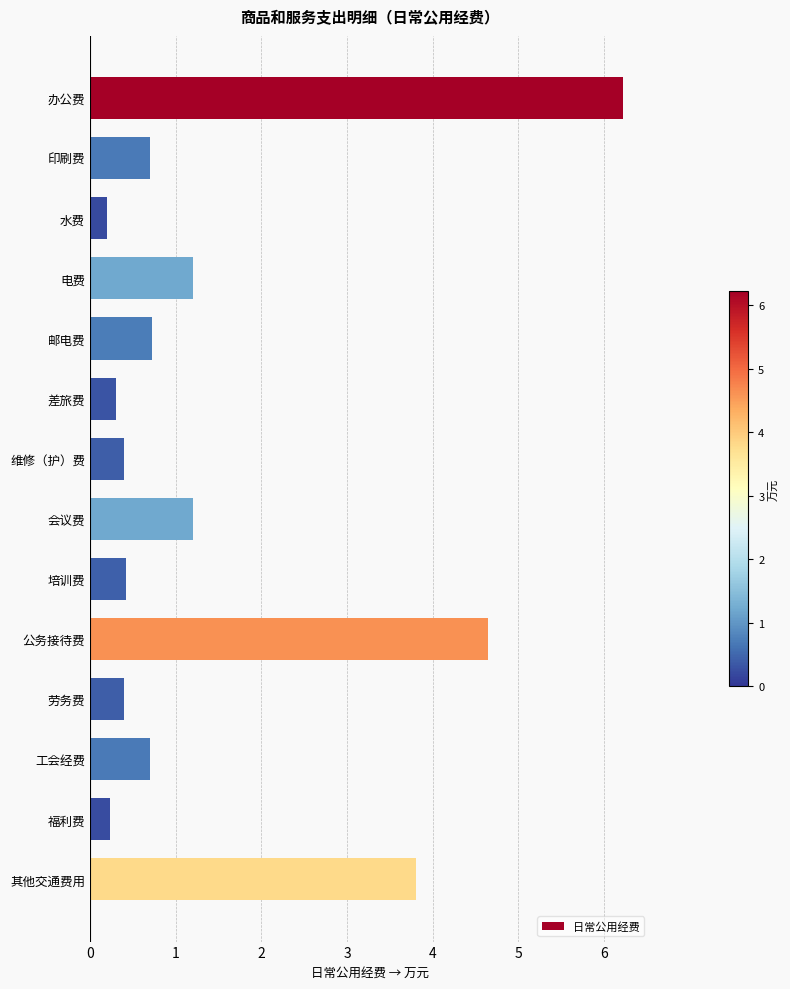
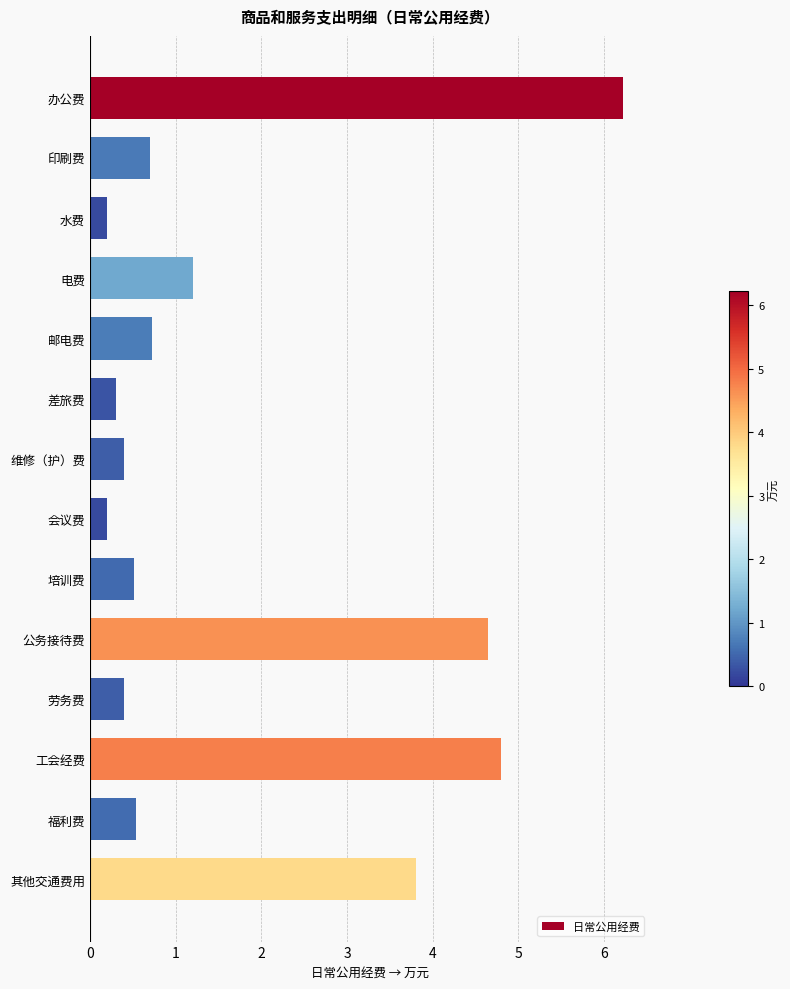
会议费: 1.2 -> 0.2
培训费: 0.4 -> 0.5
工会经费: 0.7 -> 4.8
福利费: 0.2 -> 0.5
